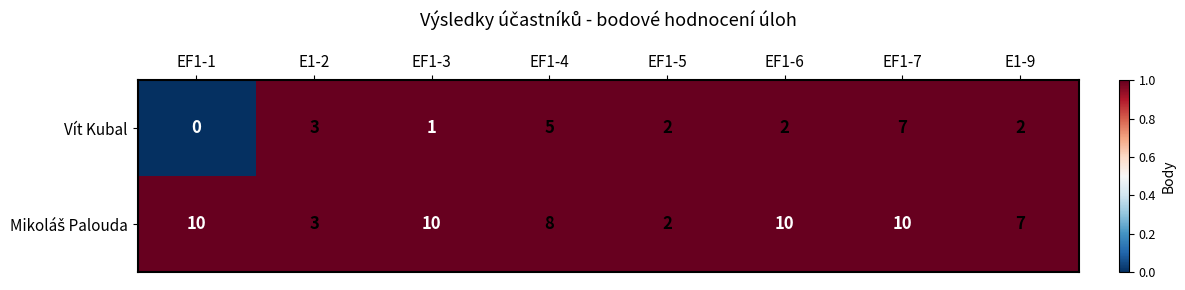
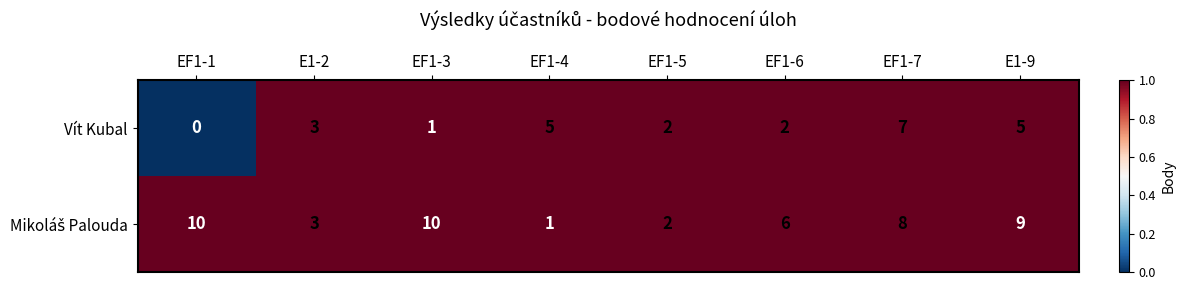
Vít Kubal, E1-9: 2 -> 5
Mikoláš Palouda, EF1-4: 8 -> 1
Mikoláš Palouda, EF1-6: 10 -> 6
Mikoláš Palouda, EF1-7: 10 -> 8
Mikoláš Palouda, E1-9: 7 -> 9
